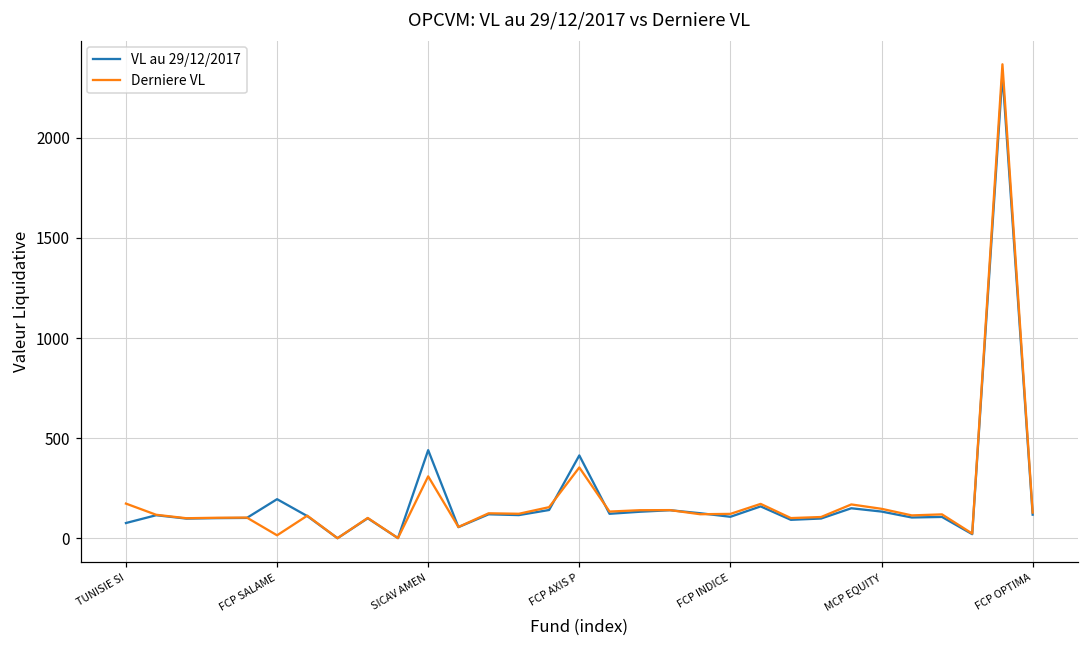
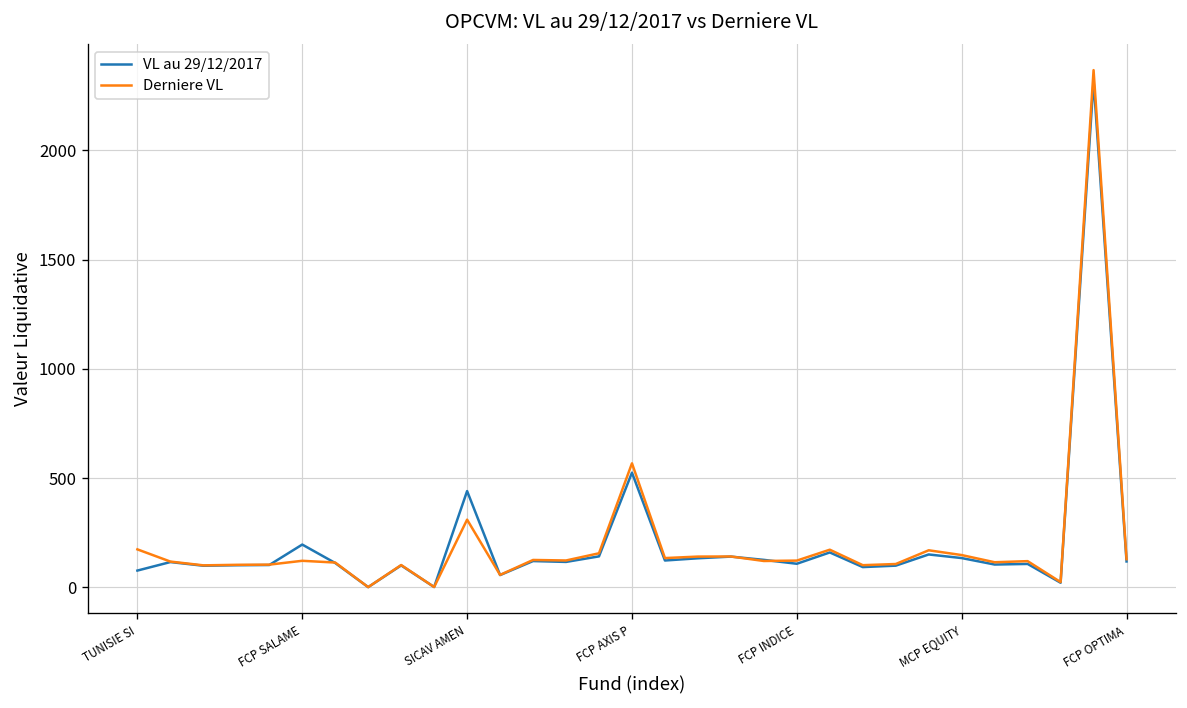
Derniere VL, FCP SALAME: 20 -> 120
VL au 29/12/2017, FCP AXIS P: 410 -> 520
Derniere VL, FCP AXIS P: 350 -> 570
